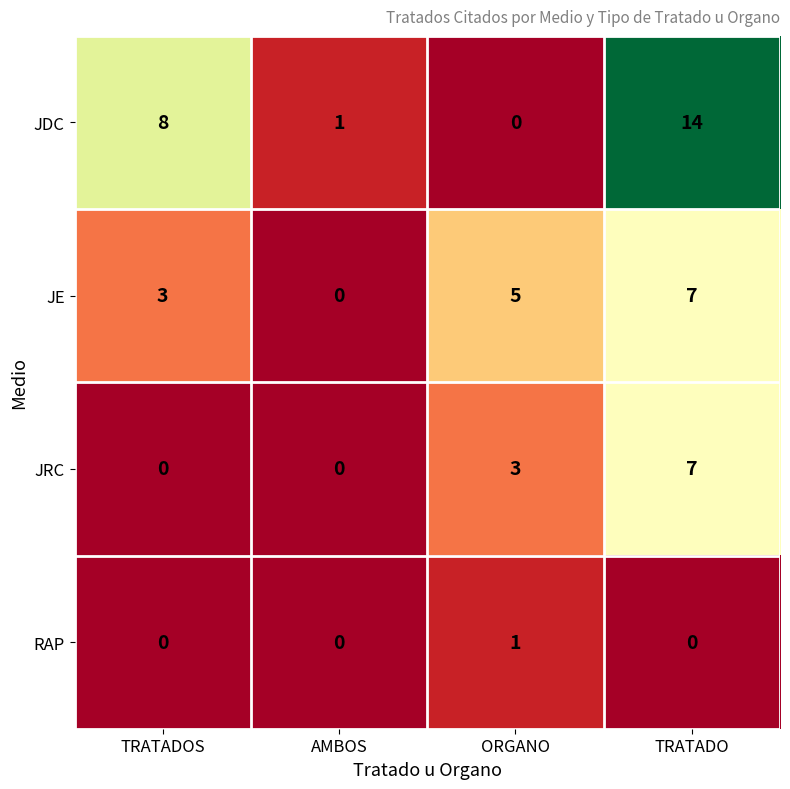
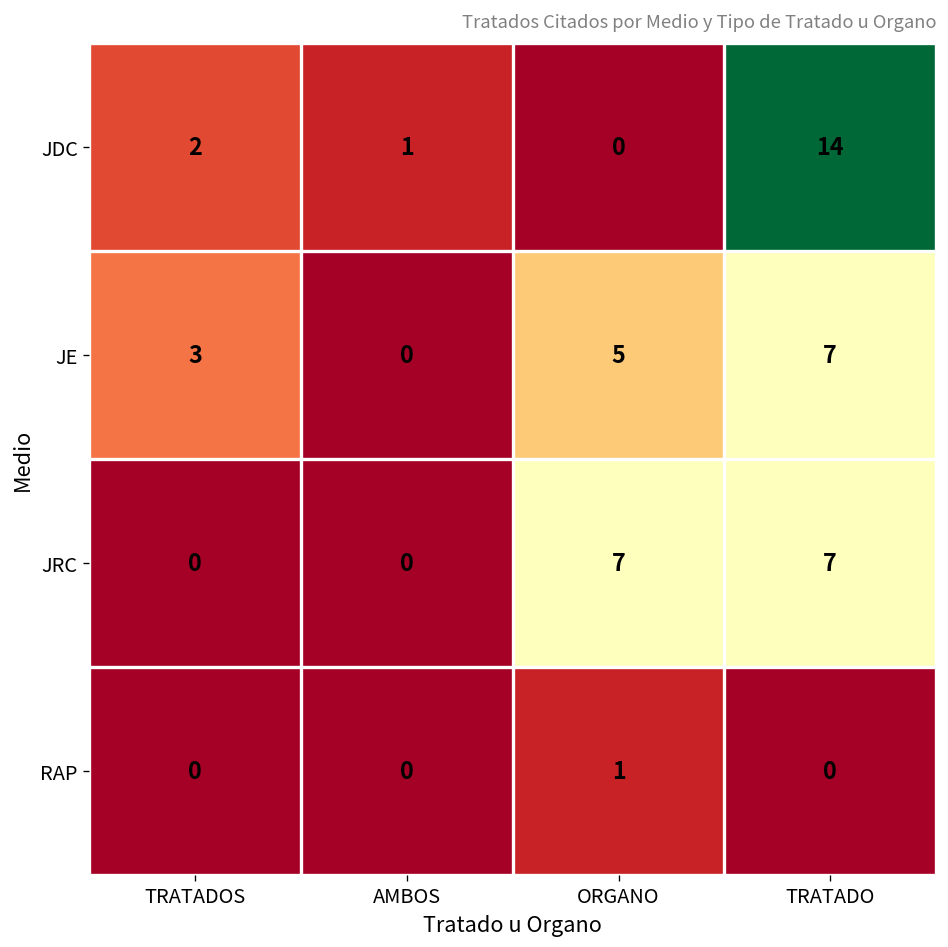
JDC, TRATADOS: 8 -> 2
JRC, ORGANO: 3 -> 7
